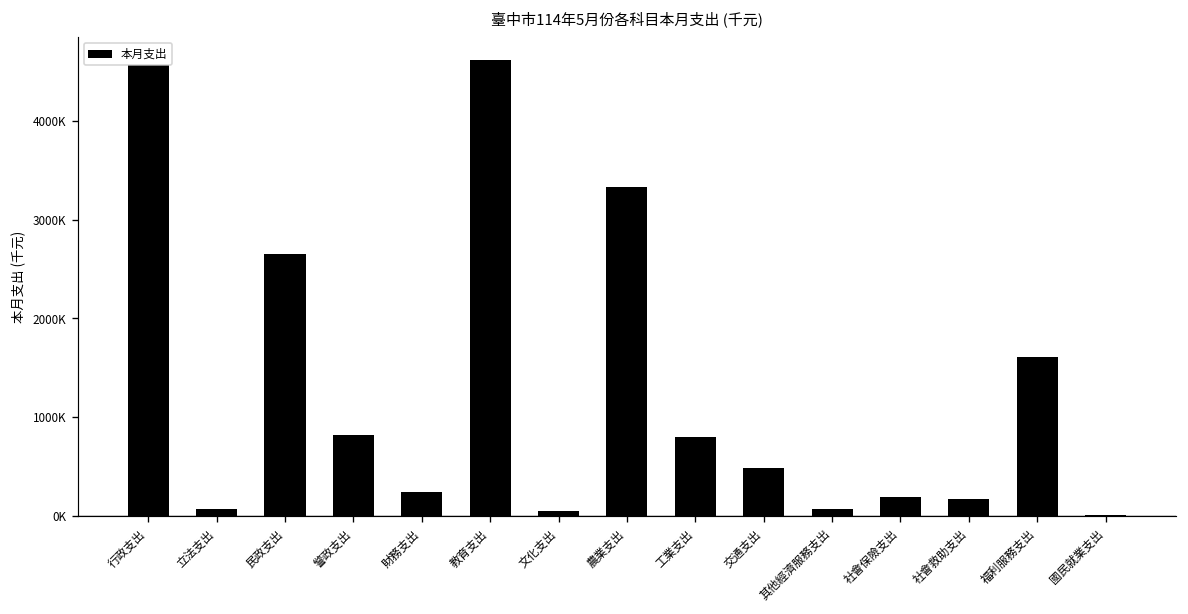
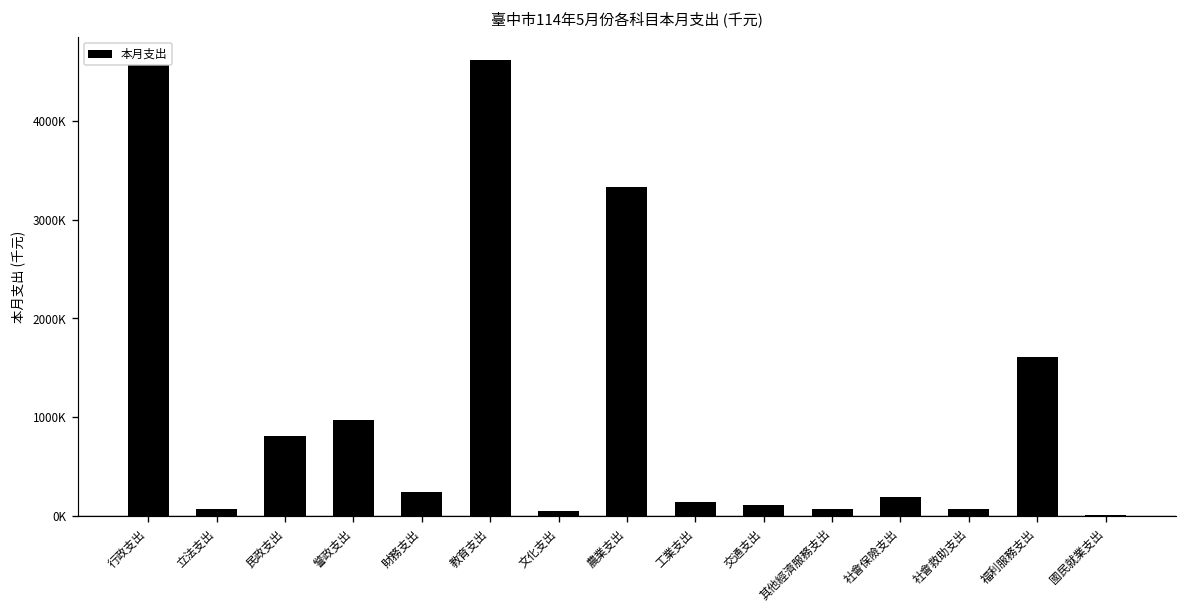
民政支出: 2700000 -> 800000
警政支出: 800000 -> 1000000
工業支出: 800000 -> 100000
交通支出: 500000 -> 100000
社會救助支出: 200000 -> 100000
